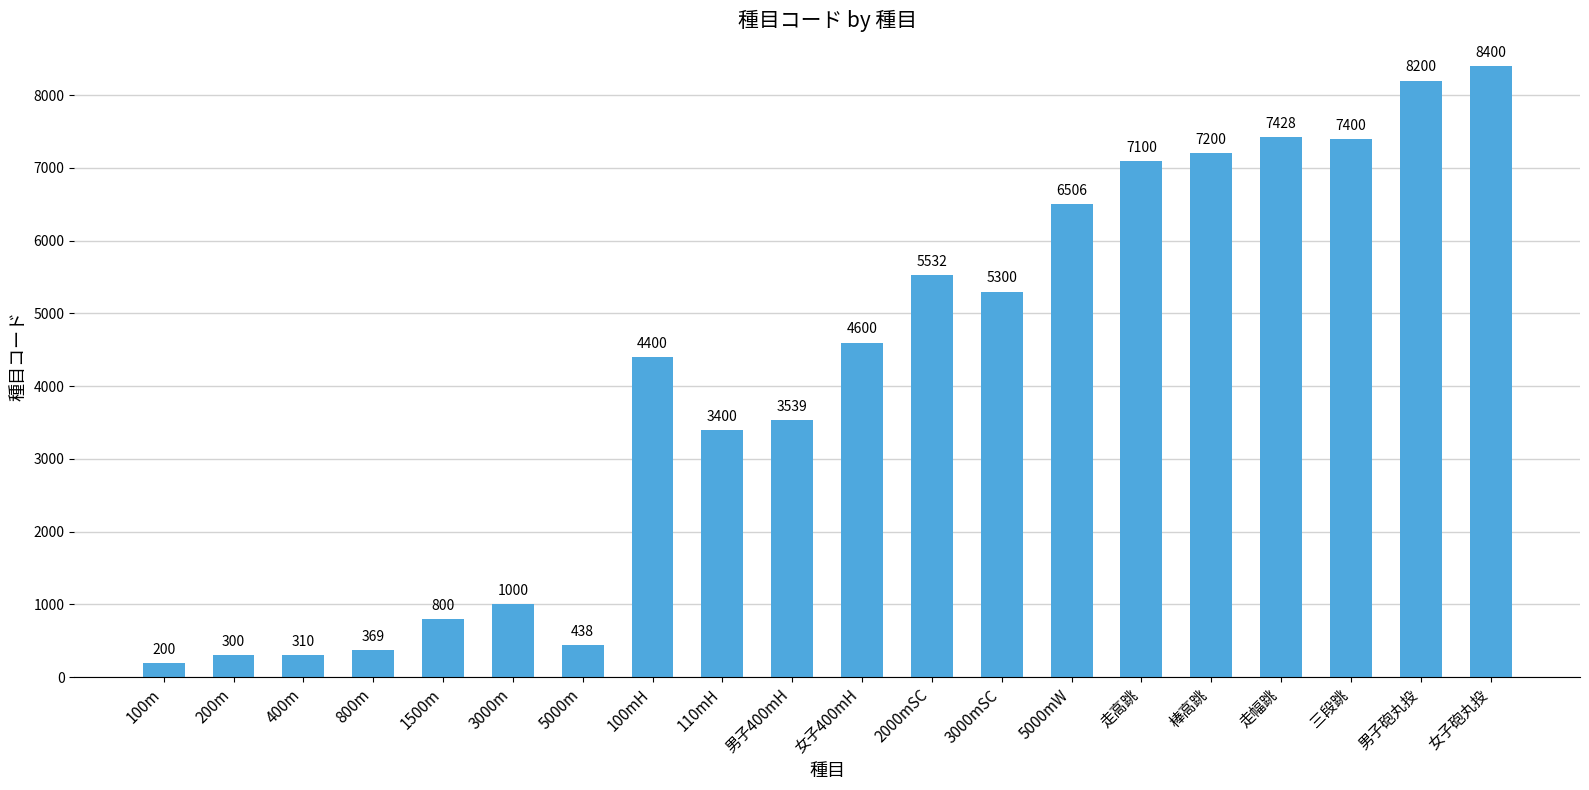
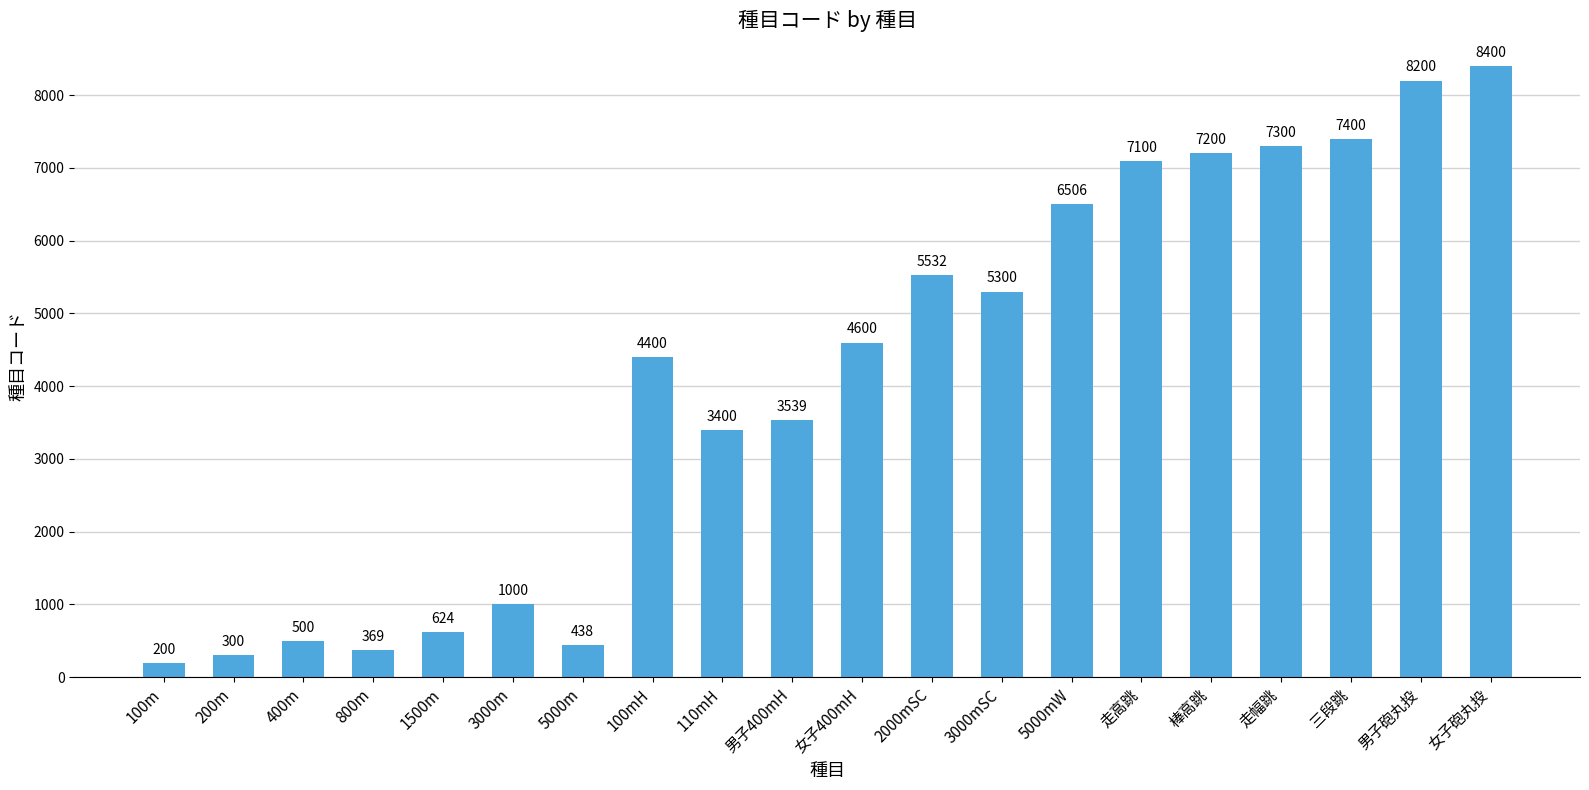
400m: 310 -> 500
1500m: 800 -> 624
走幅跳: 7428 -> 7300
